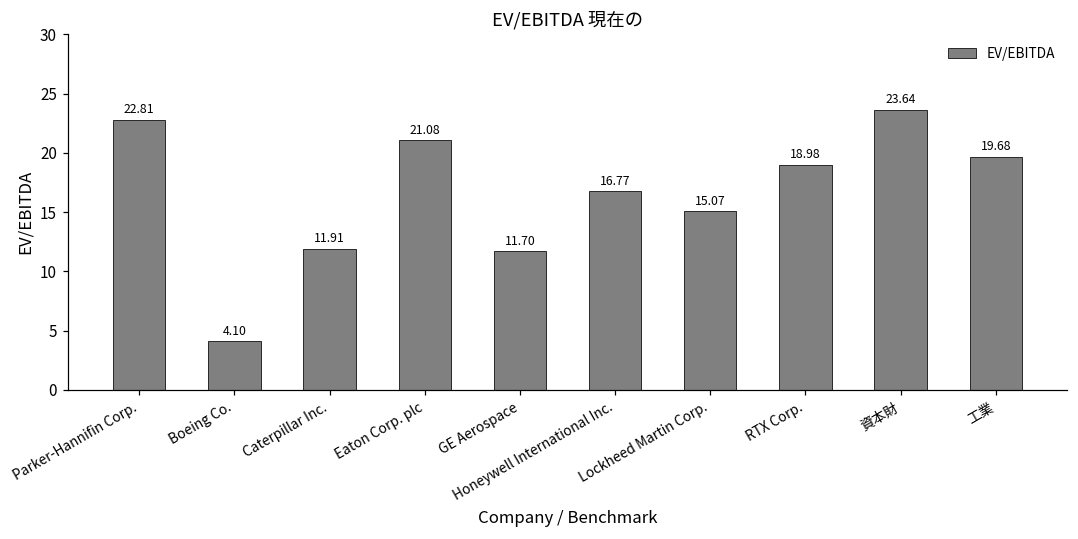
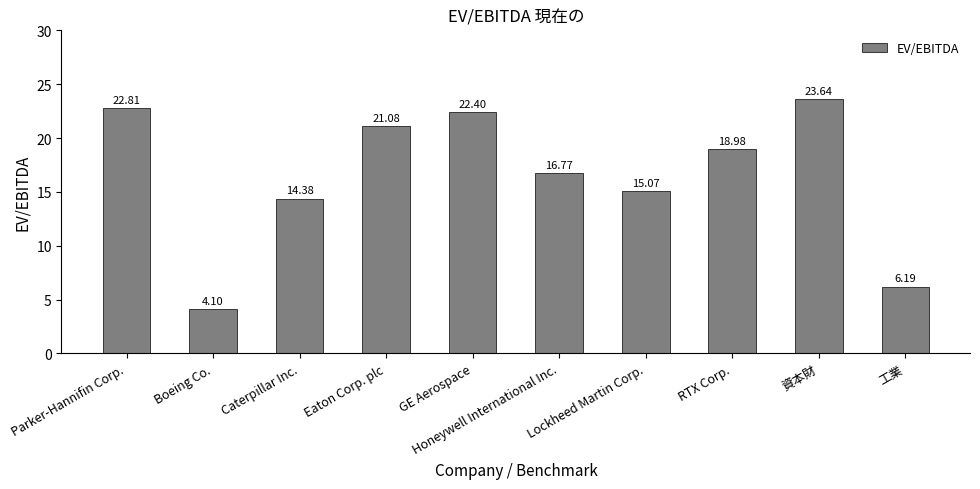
Caterpillar Inc.: 11.91 -> 14.38
GE Aerospace: 11.70 -> 22.40
工業: 19.68 -> 6.19
